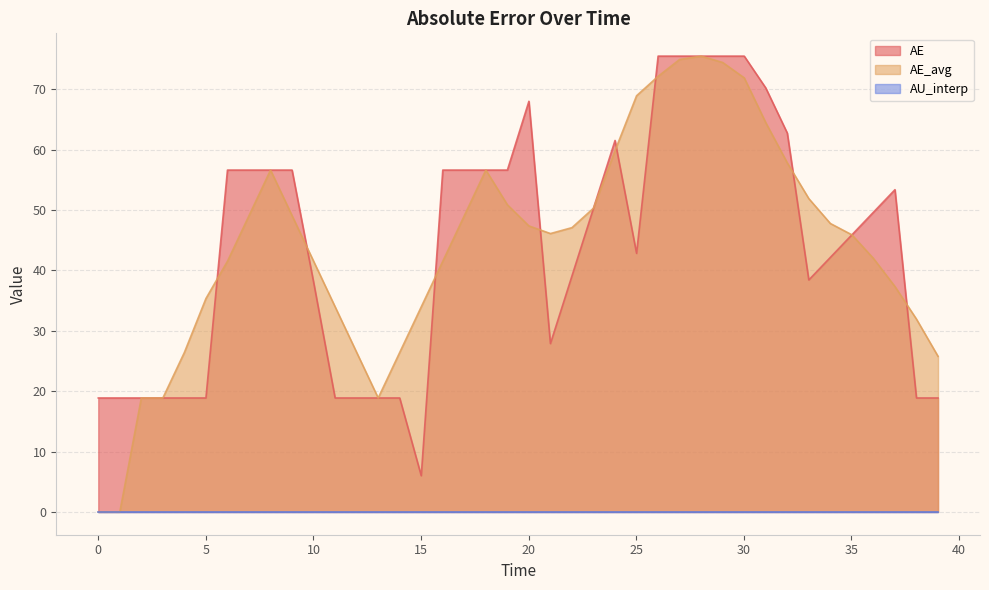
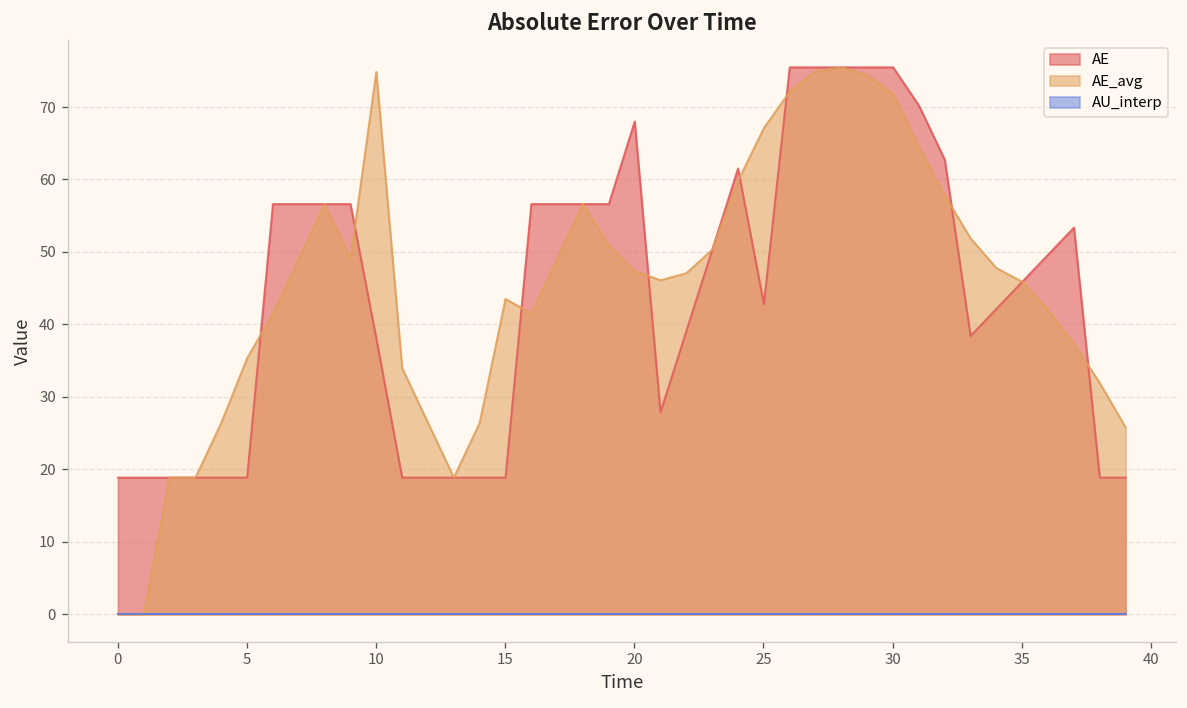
AE_avg, 10: 42 -> 75
AE, 15: 6 -> 19
AE_avg, 15: 34 -> 44
AE_avg, 25: 69 -> 67
